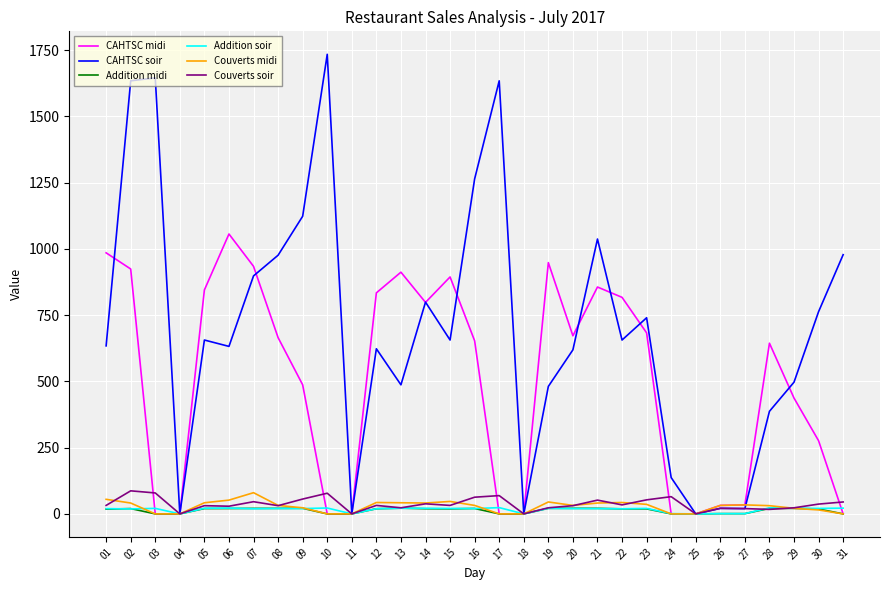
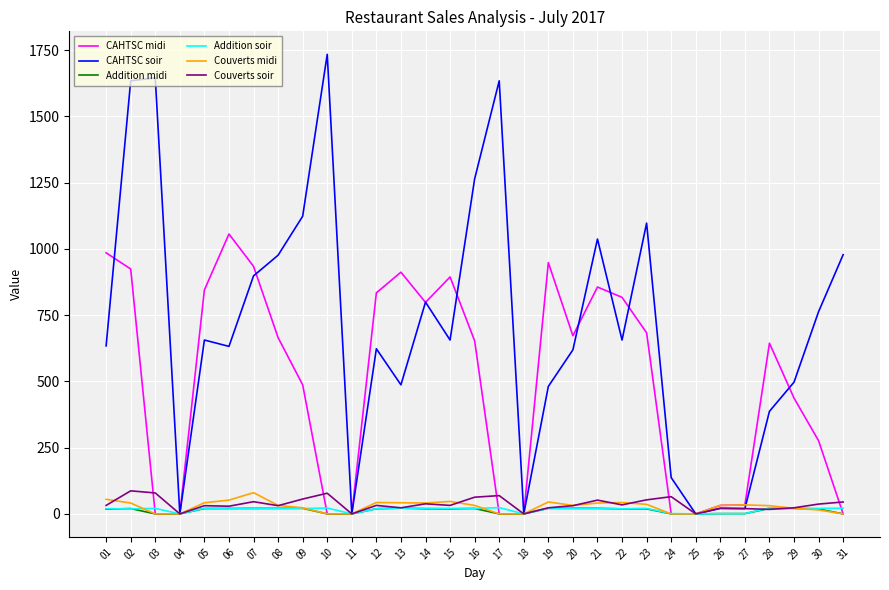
CAHTSC soir, 23: 740 -> 1100
